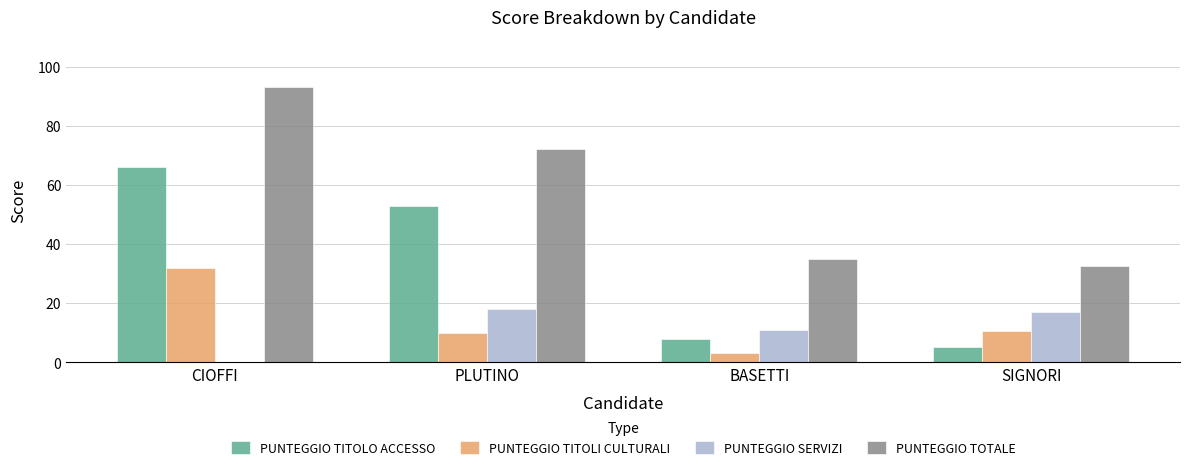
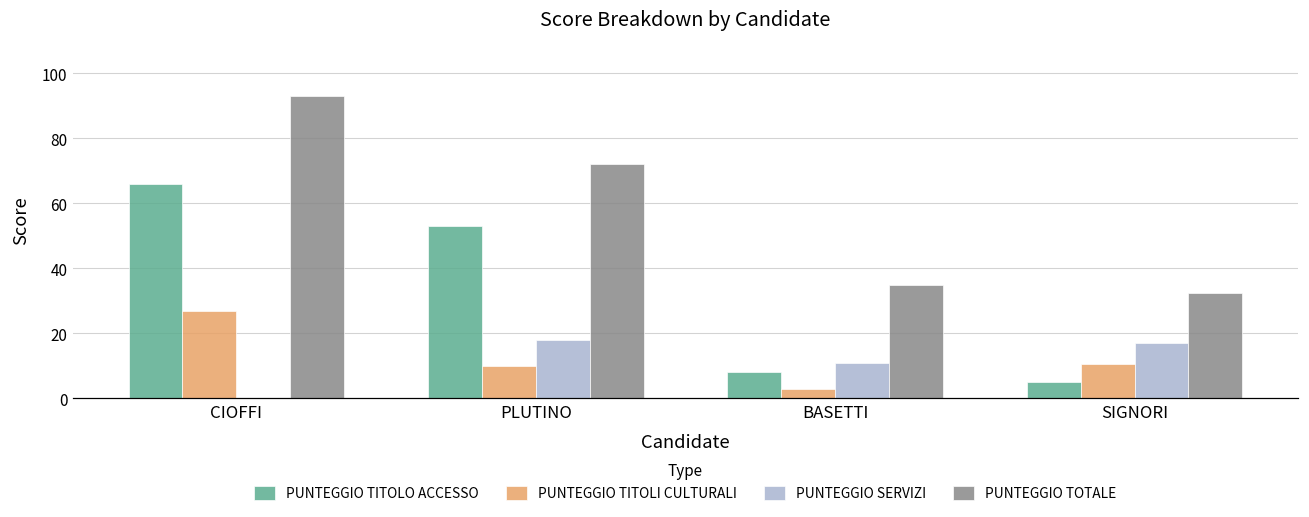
PUNTEGGIO TITOLI CULTURALI, CIOFFI: 32 -> 27
